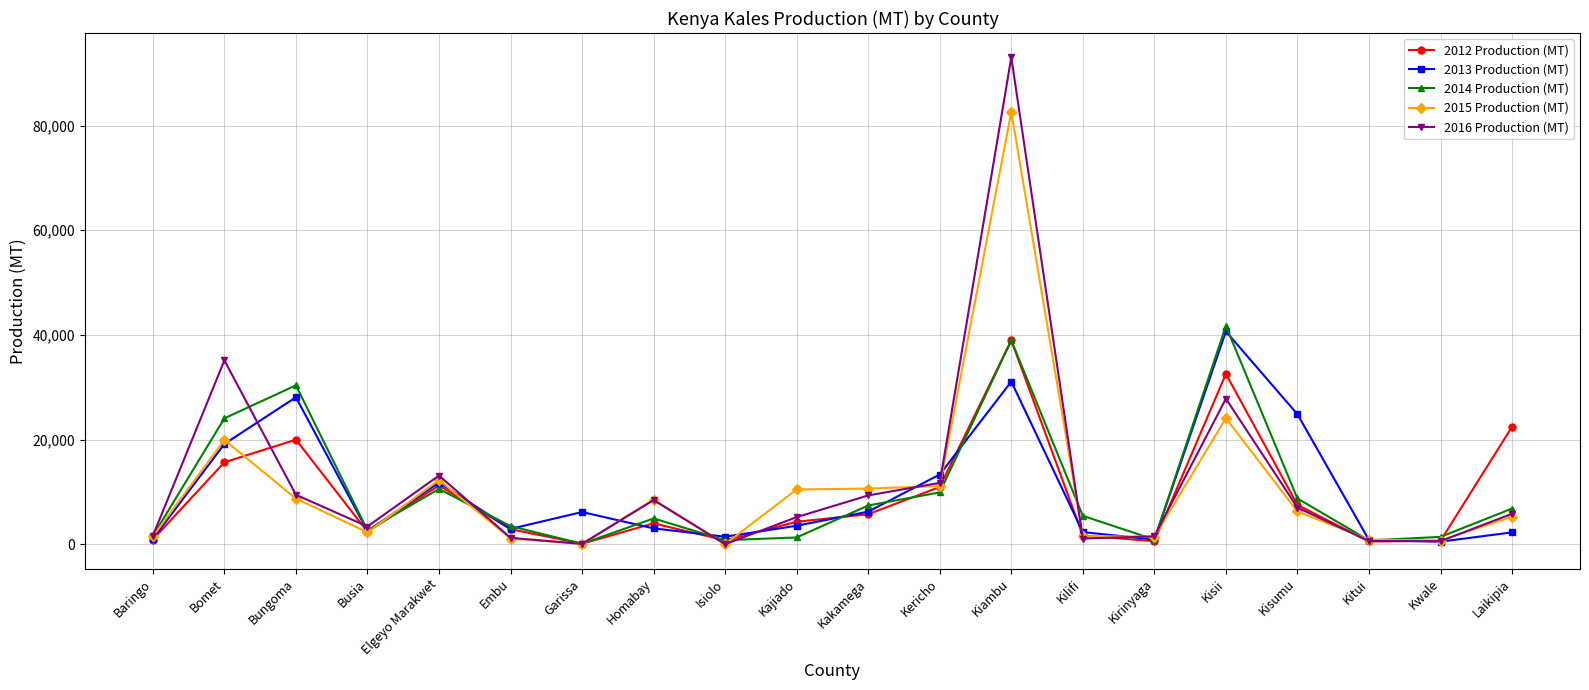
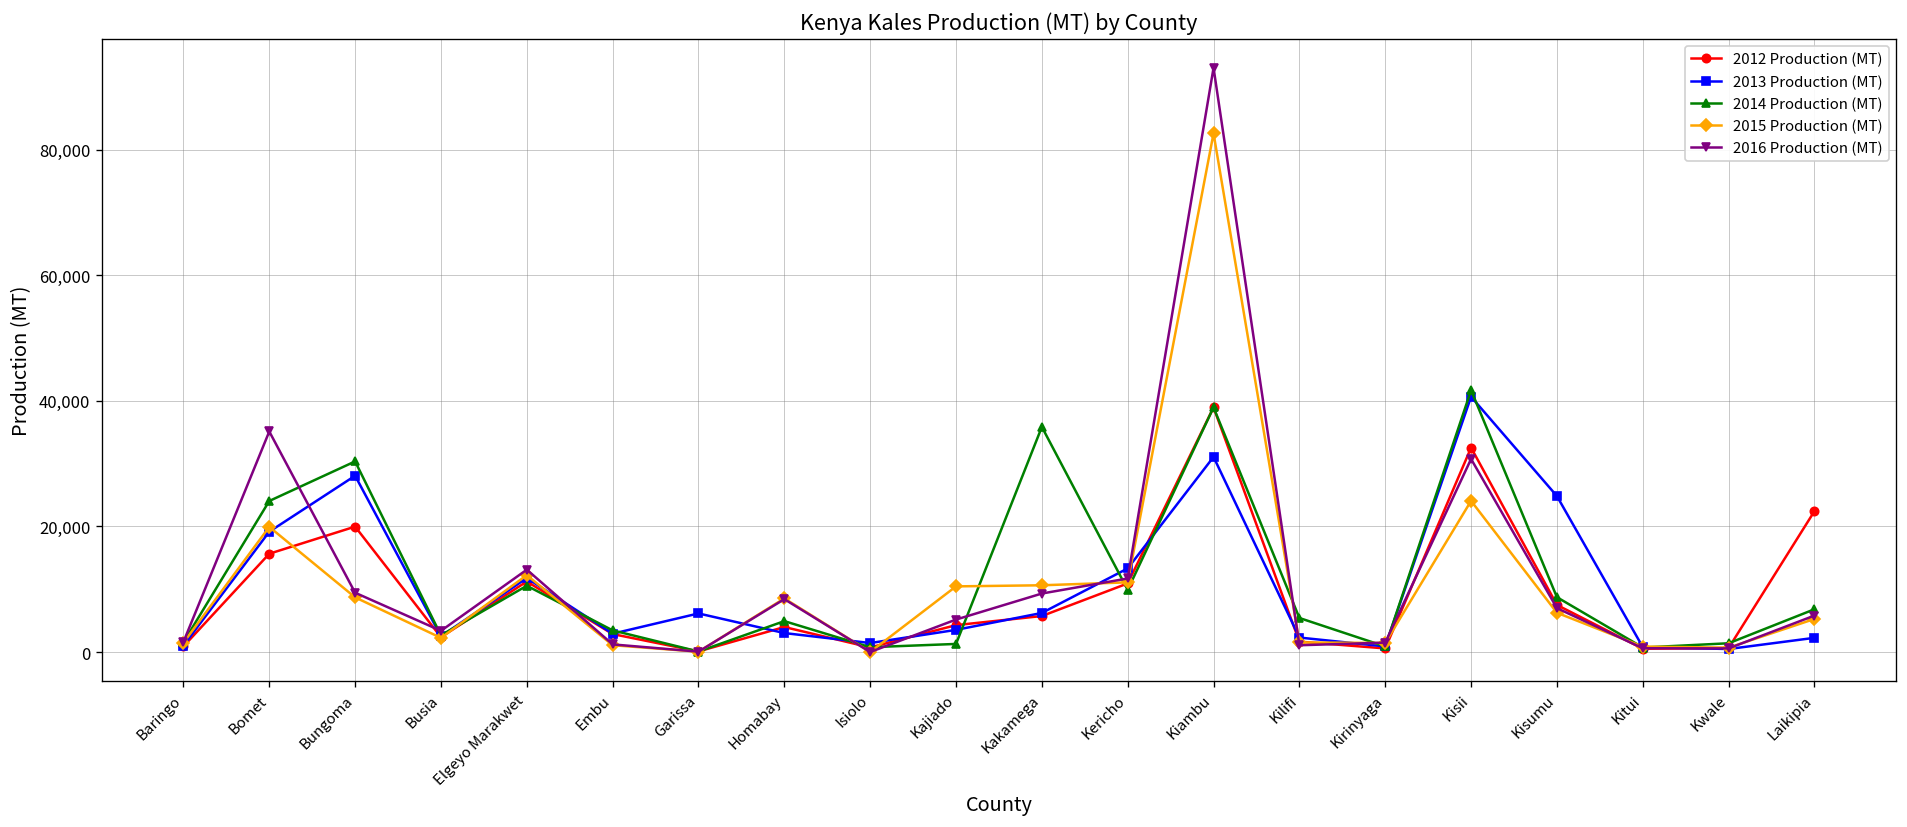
2014 Production (MT), Kakamega: 7,000 -> 36,000
2016 Production (MT), Kisii: 28,000 -> 31,000
